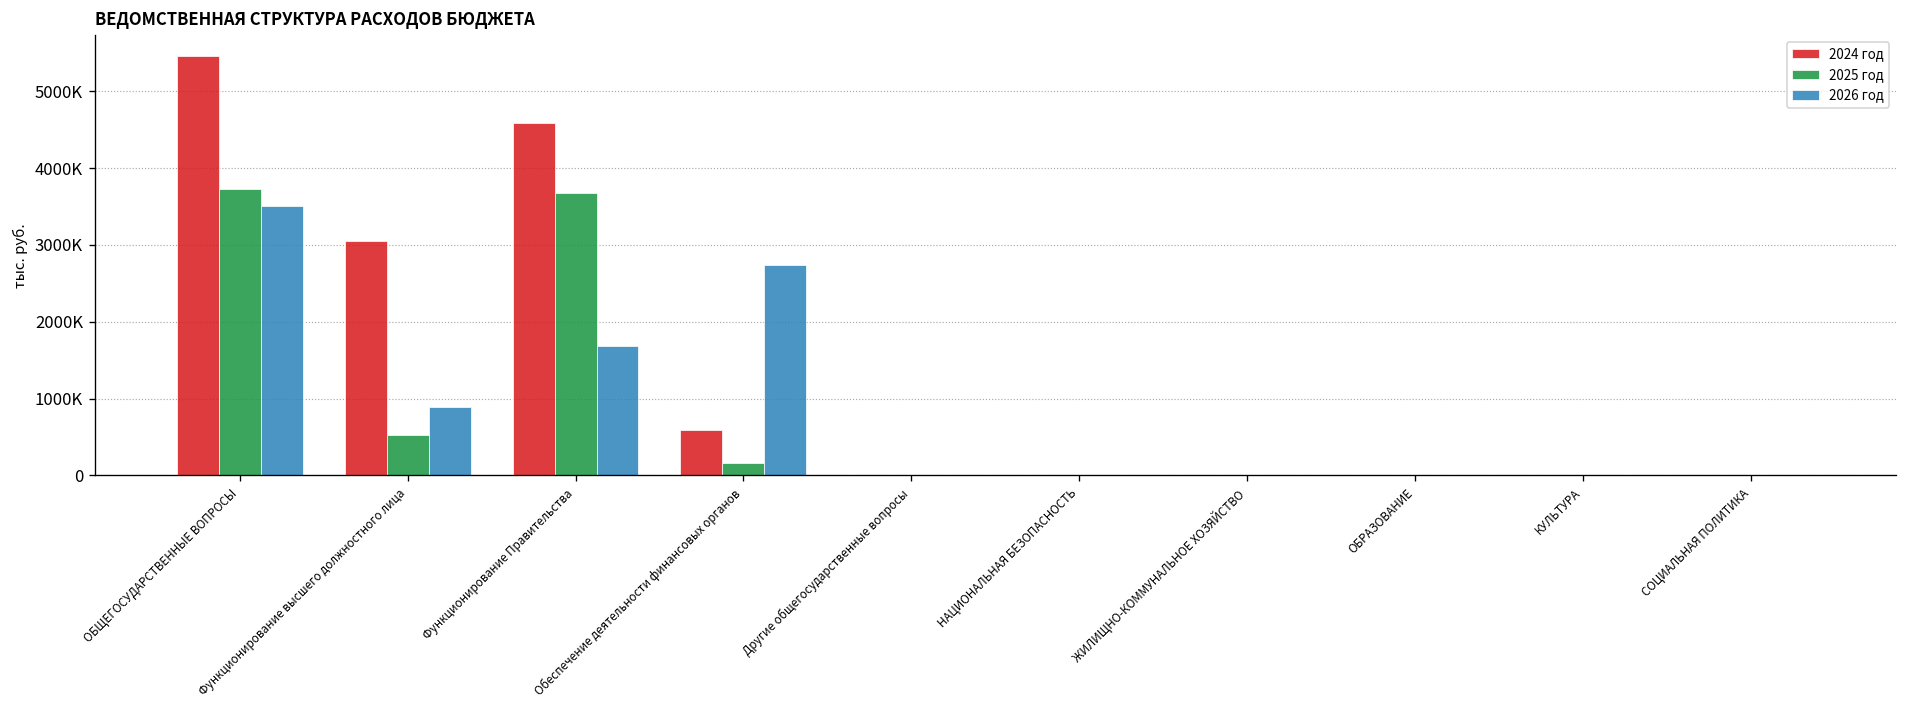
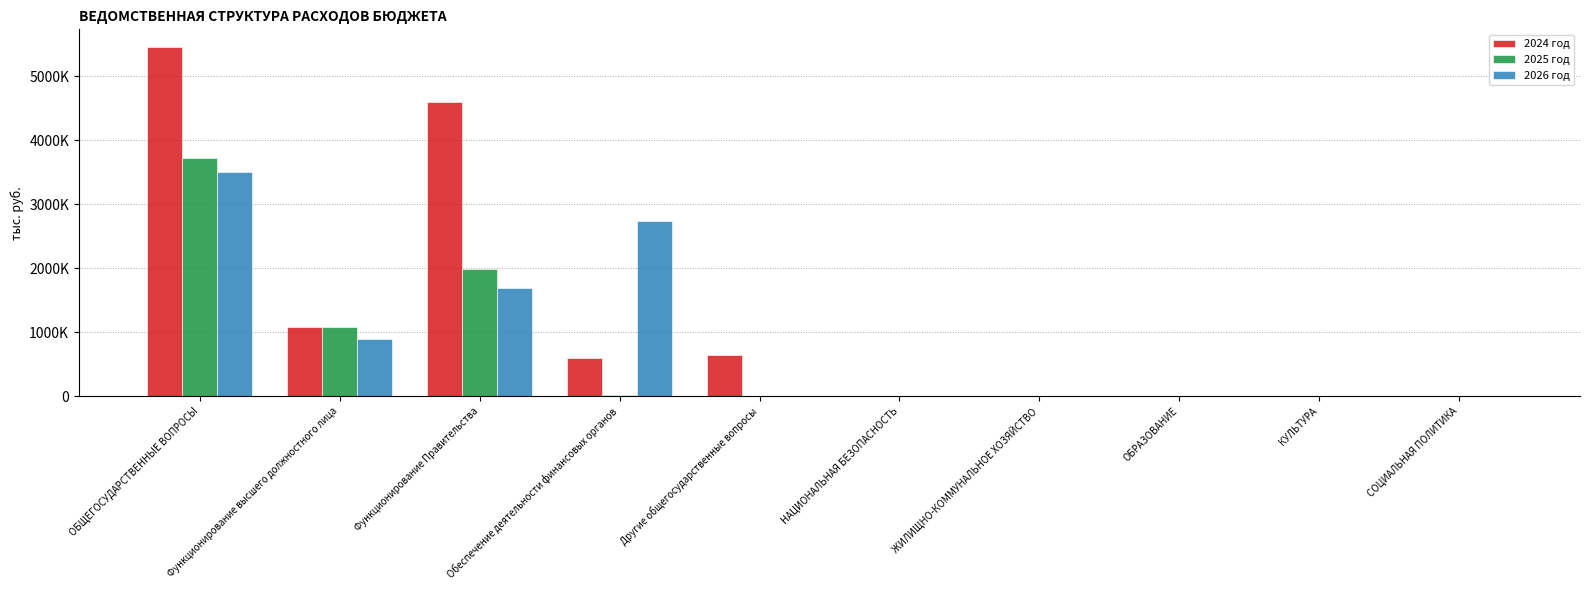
2024 год, Функционирование высшего должностного лица: 3100000 -> 1100000
2025 год, Функционирование высшего должностного лица: 500000 -> 1100000
2025 год, Функционирование Правительства: 3700000 -> 2000000
2025 год, Обеспечение деятельности финансовых органов: 200000 -> 0
2024 год, Другие общегосударственные вопросы: 0 -> 600000
